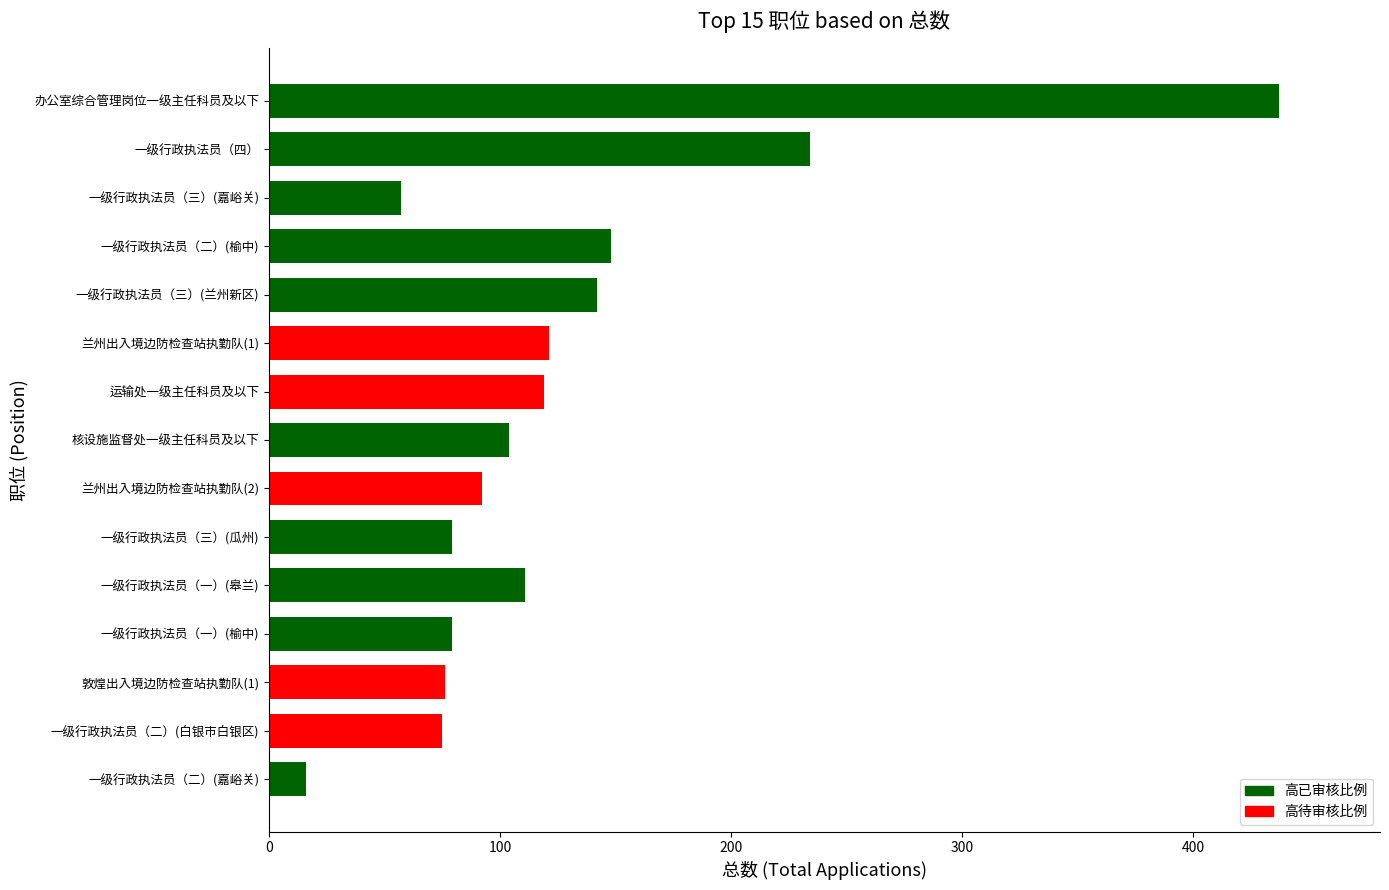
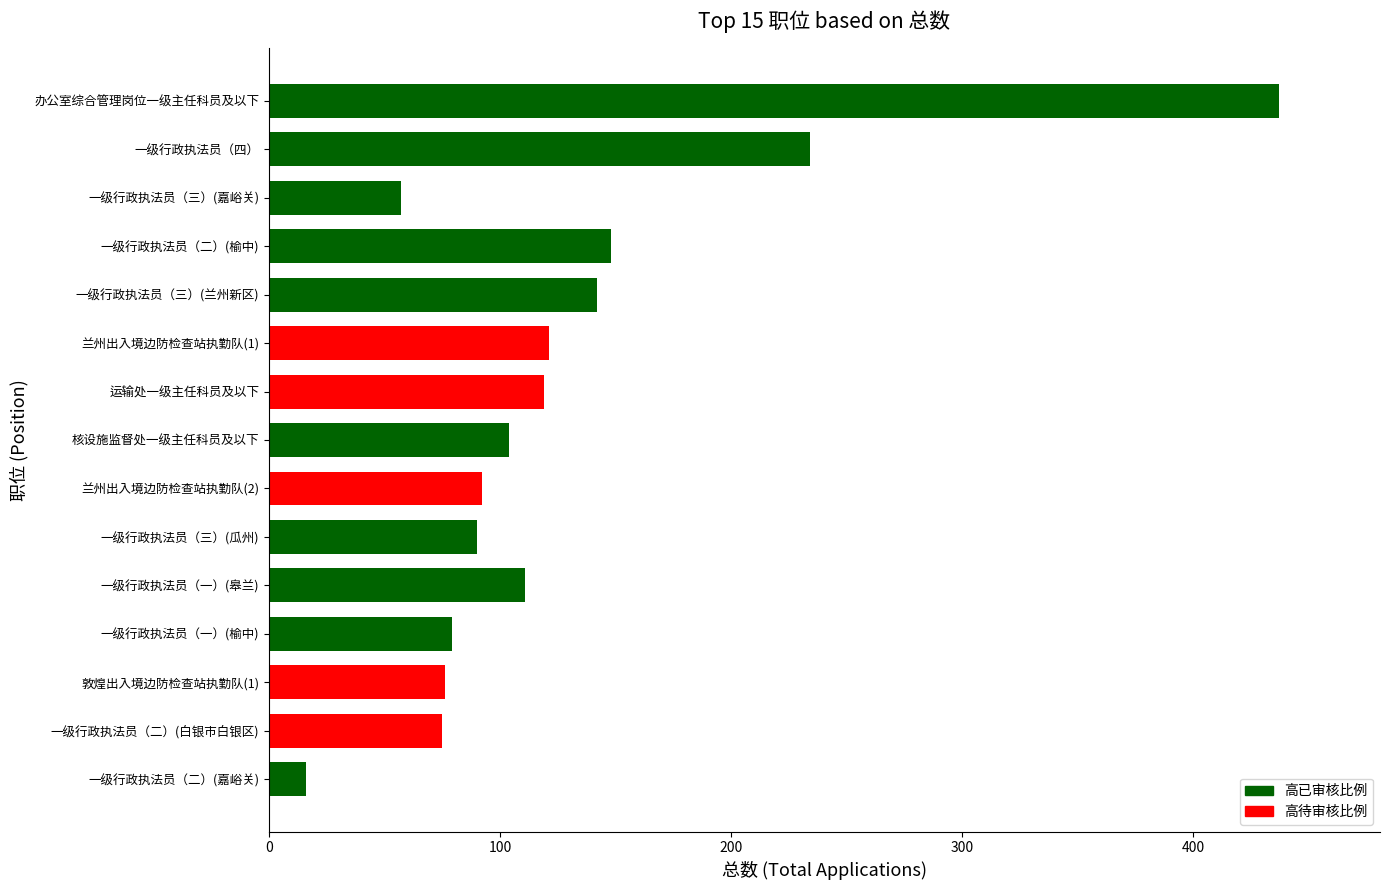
一级行政执法员（三）(瓜州): 79 -> 90
